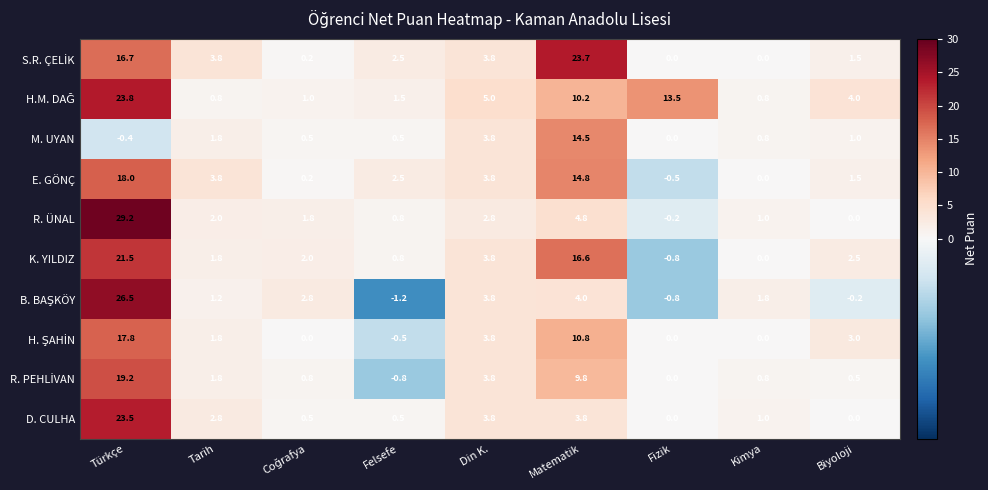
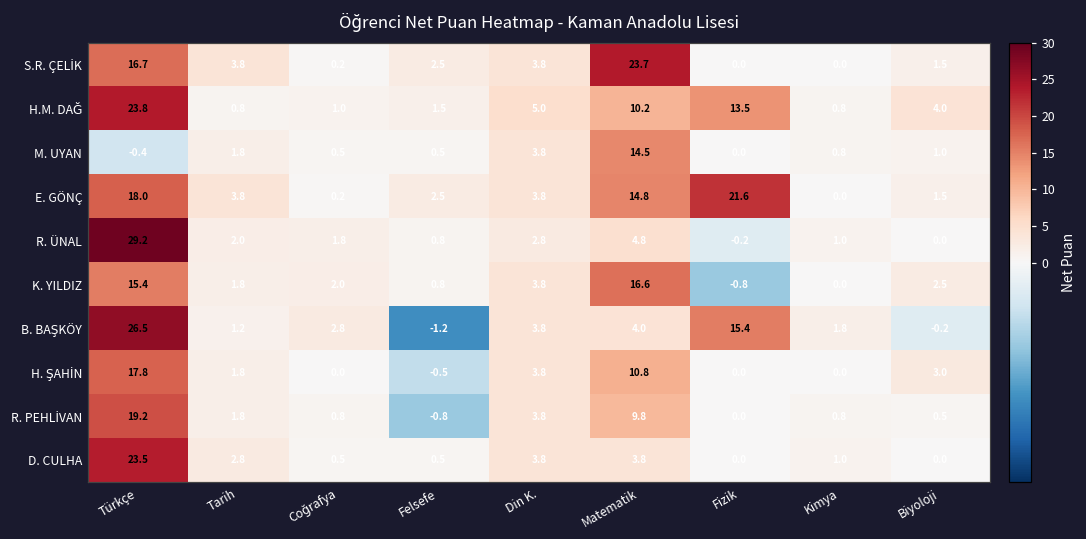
E. GÖNÇ, Fizik: -0.5 -> 21.6
K. YILDIZ, Türkçe: 21.5 -> 15.4
B. BAŞKÖY, Fizik: -0.8 -> 15.4
